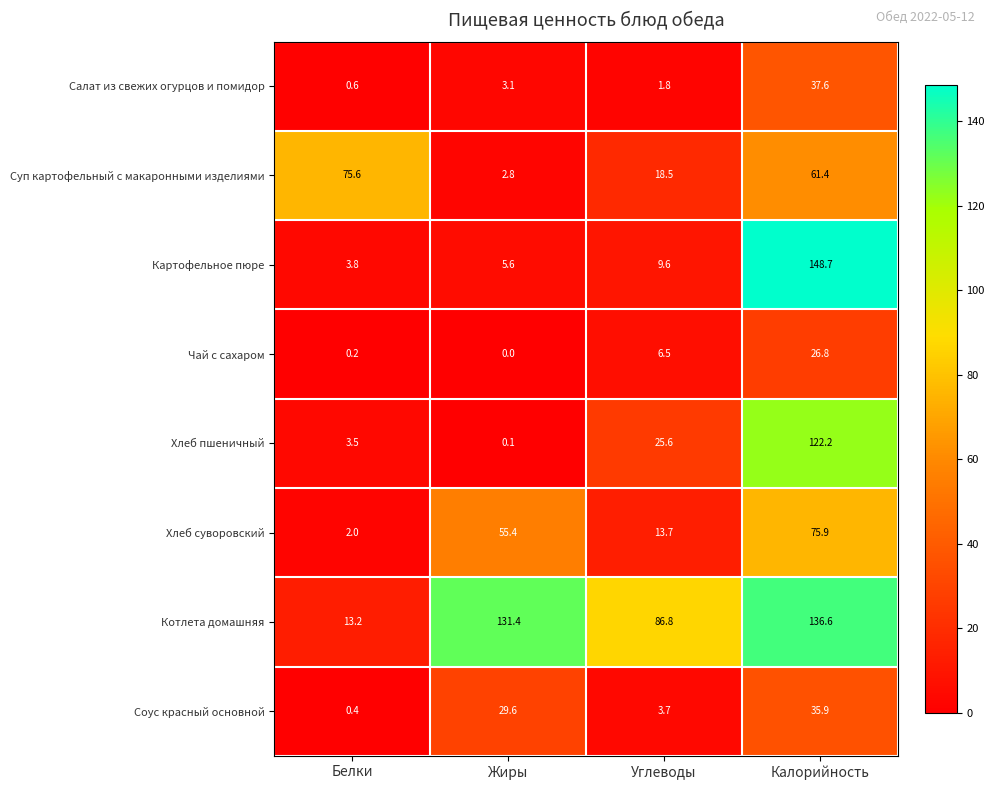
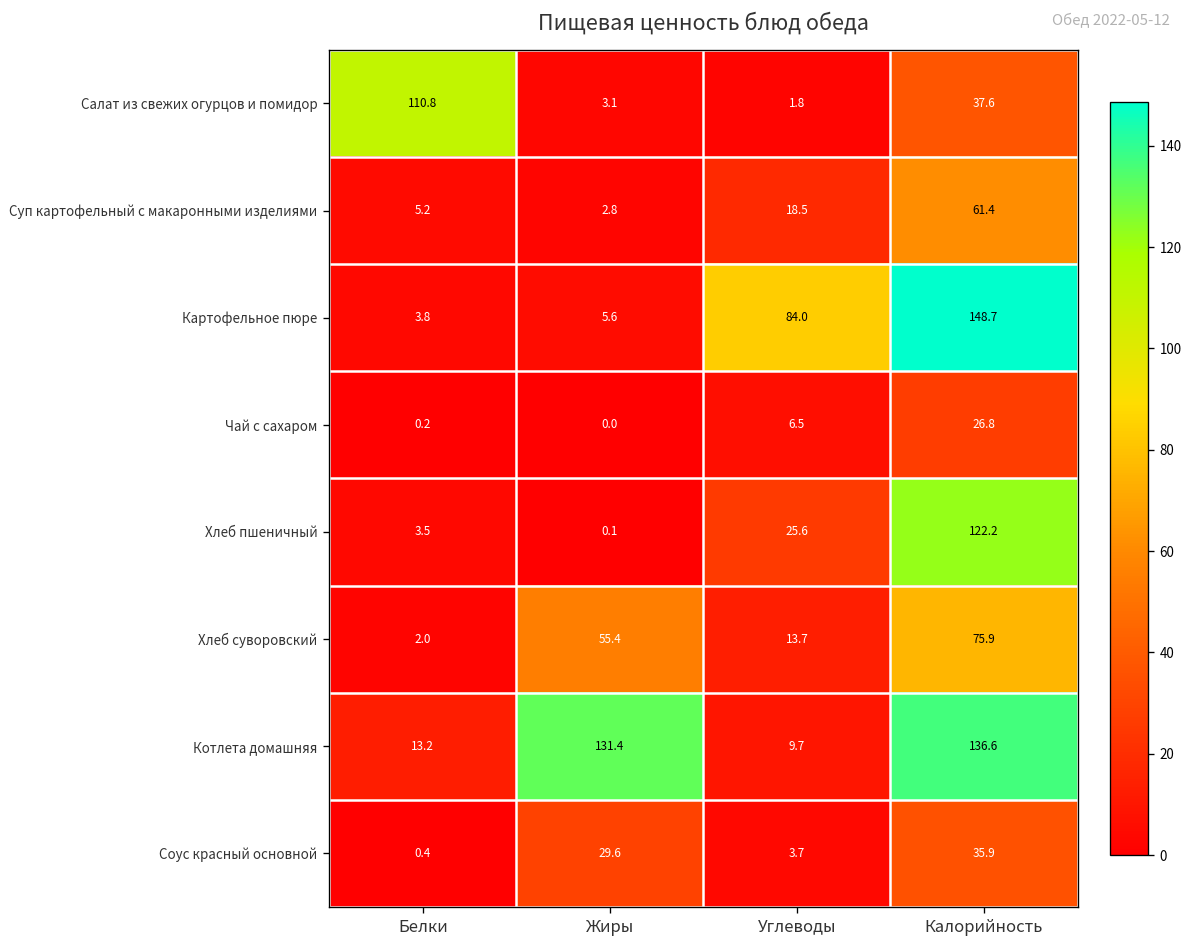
Салат из свежих огурцов и помидор, Белки: 0.6 -> 110.8
Суп картофельный с макаронными изделиями, Белки: 75.6 -> 5.2
Картофельное пюре, Углеводы: 9.6 -> 84.0
Котлета домашняя, Углеводы: 86.8 -> 9.7
